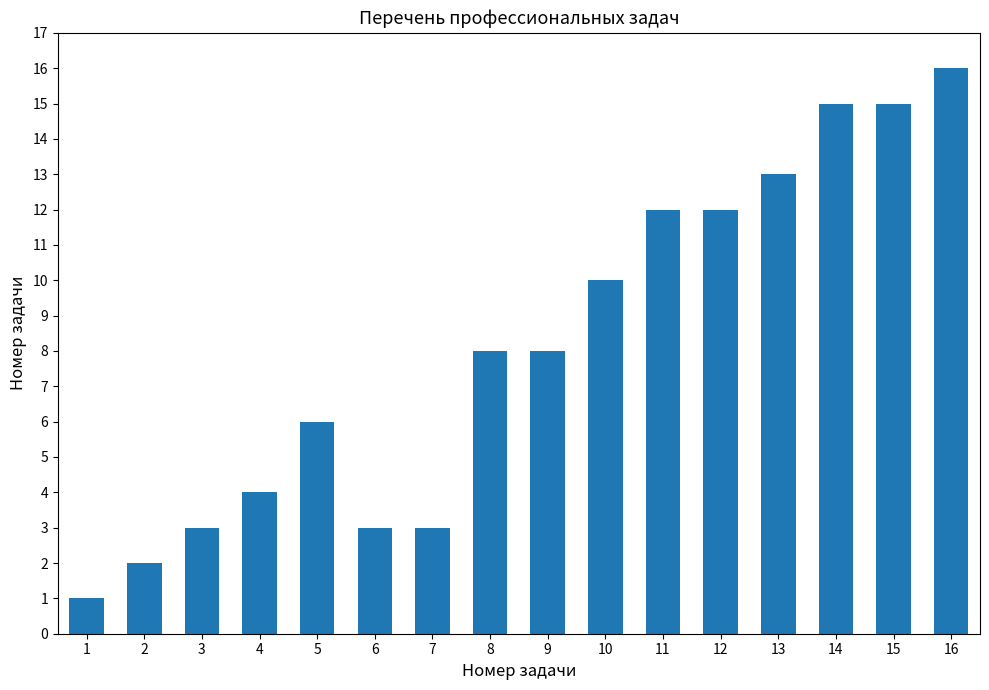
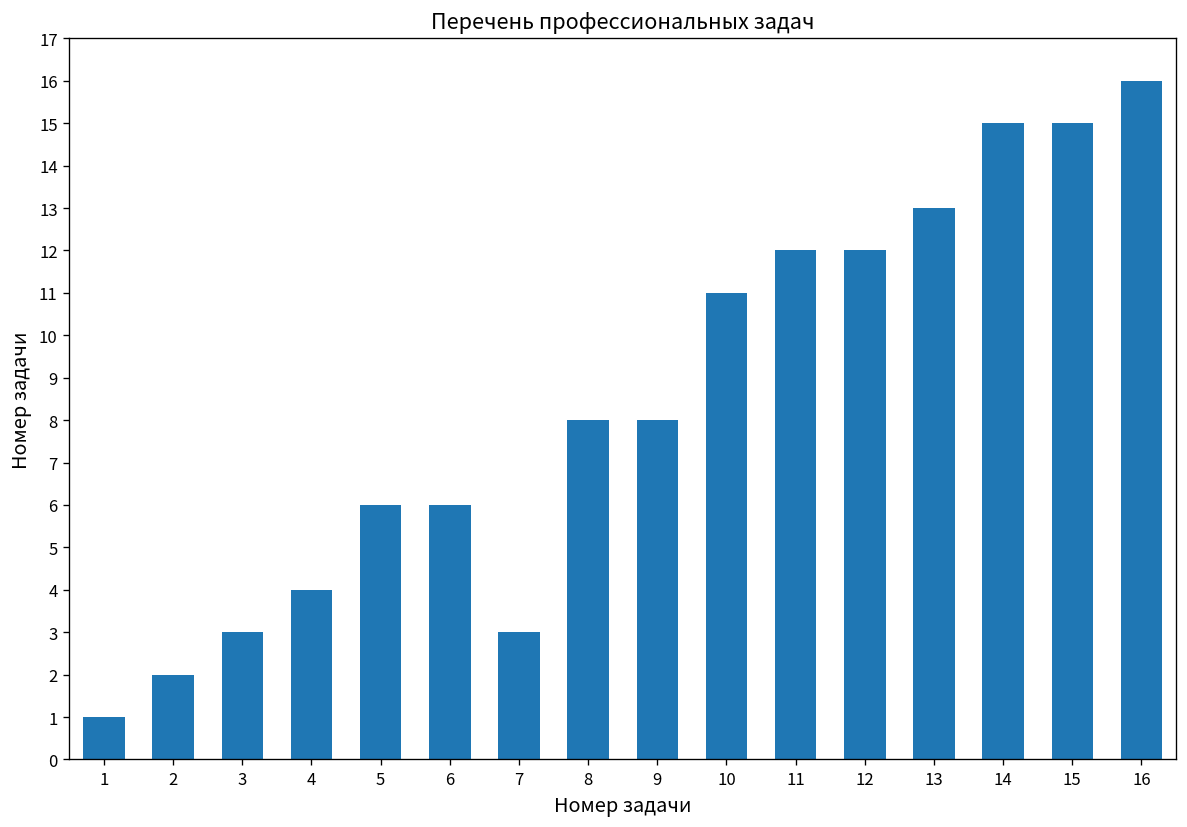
6: 3 -> 6
10: 10 -> 11
